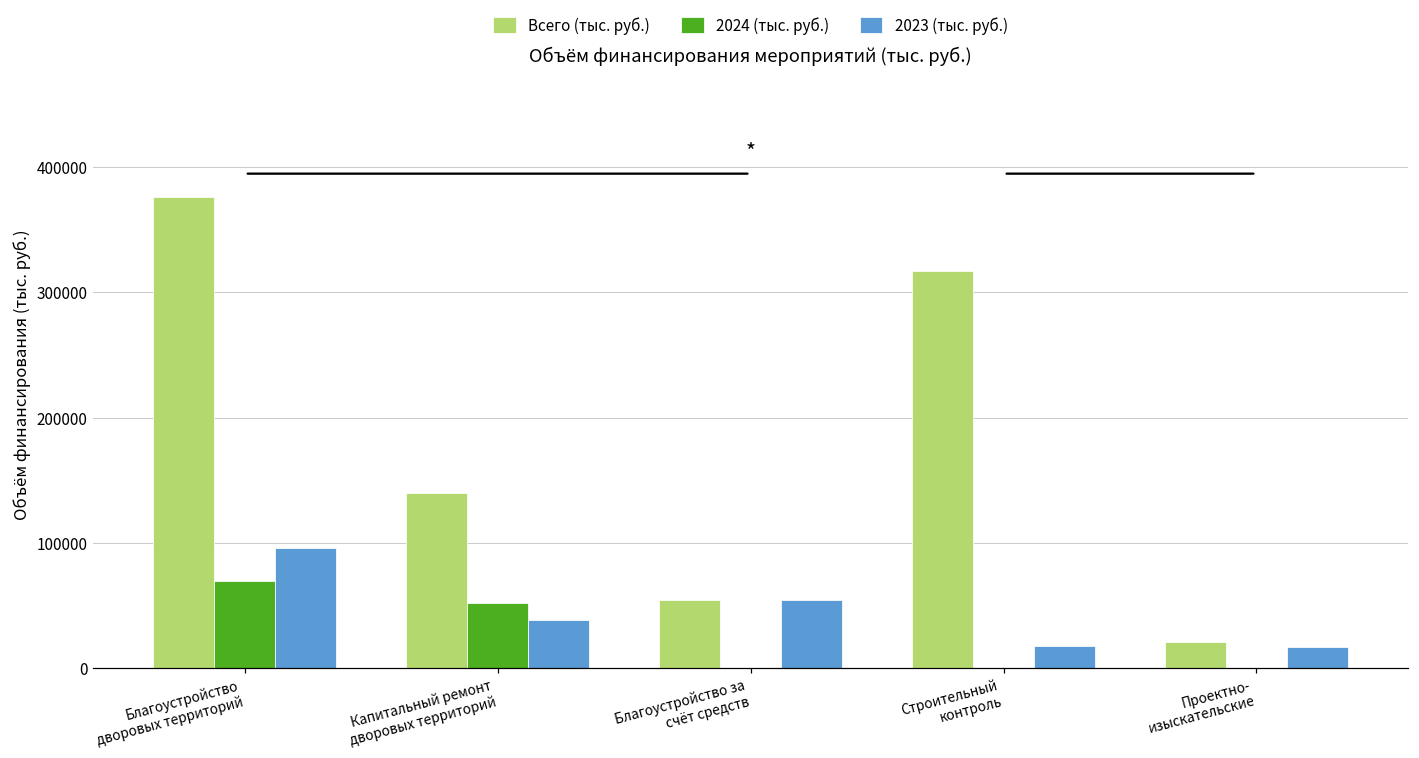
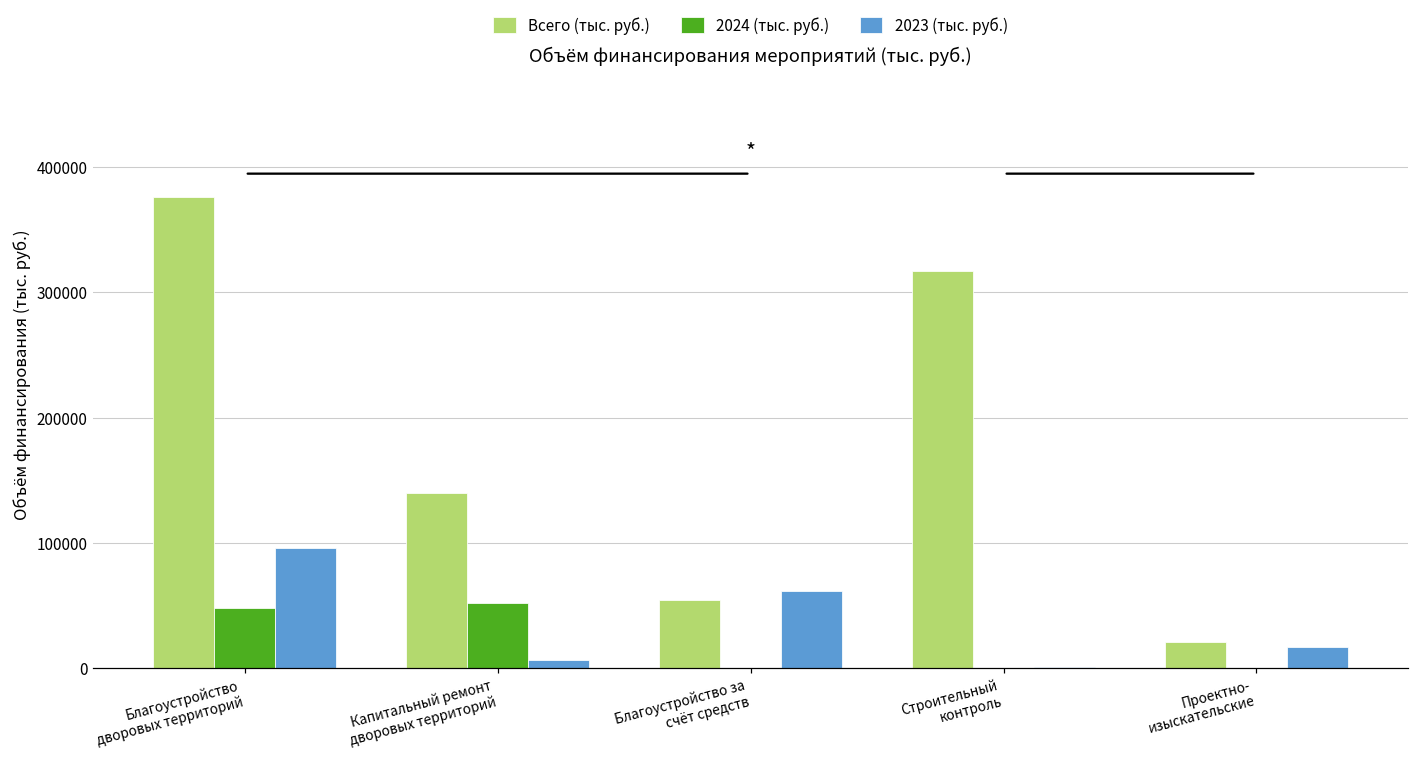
2024 (тыс. руб.), Благоустройство дворовых территорий: 70000 -> 48000
2023 (тыс. руб.), Капитальный ремонт дворовых территорий: 38000 -> 6000
2023 (тыс. руб.), Благоустройство за счёт средств: 54000 -> 62000
2023 (тыс. руб.), Строительный контроль: 18000 -> 1000
